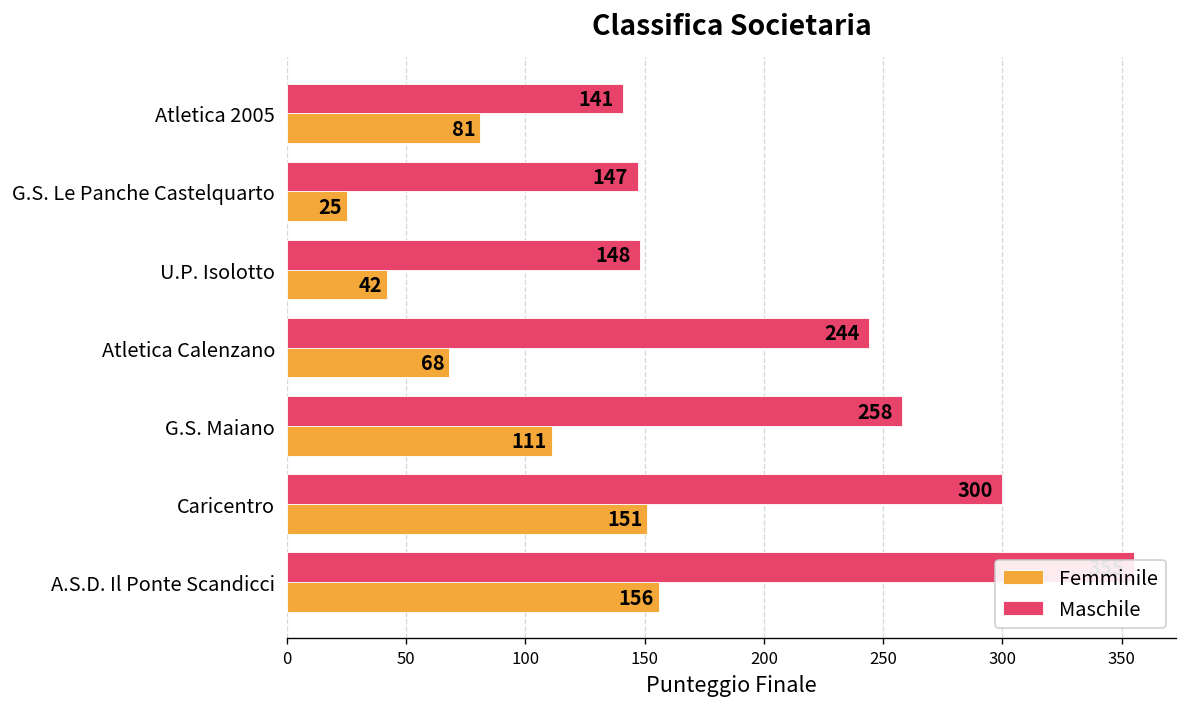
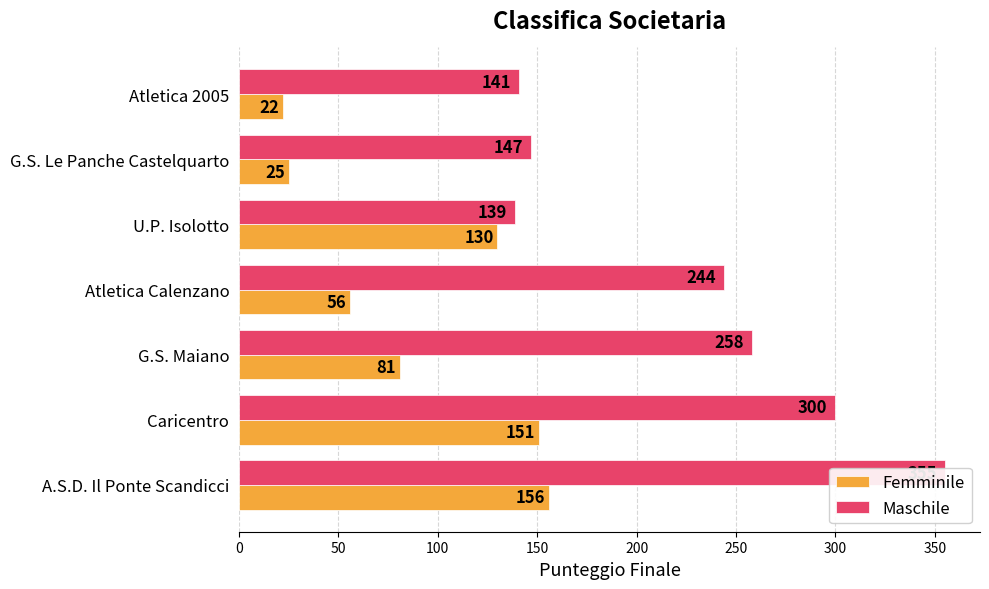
Femminile, Atletica 2005: 81 -> 22
Maschile, U.P. Isolotto: 148 -> 139
Femminile, U.P. Isolotto: 42 -> 130
Femminile, Atletica Calenzano: 68 -> 56
Femminile, G.S. Maiano: 111 -> 81
